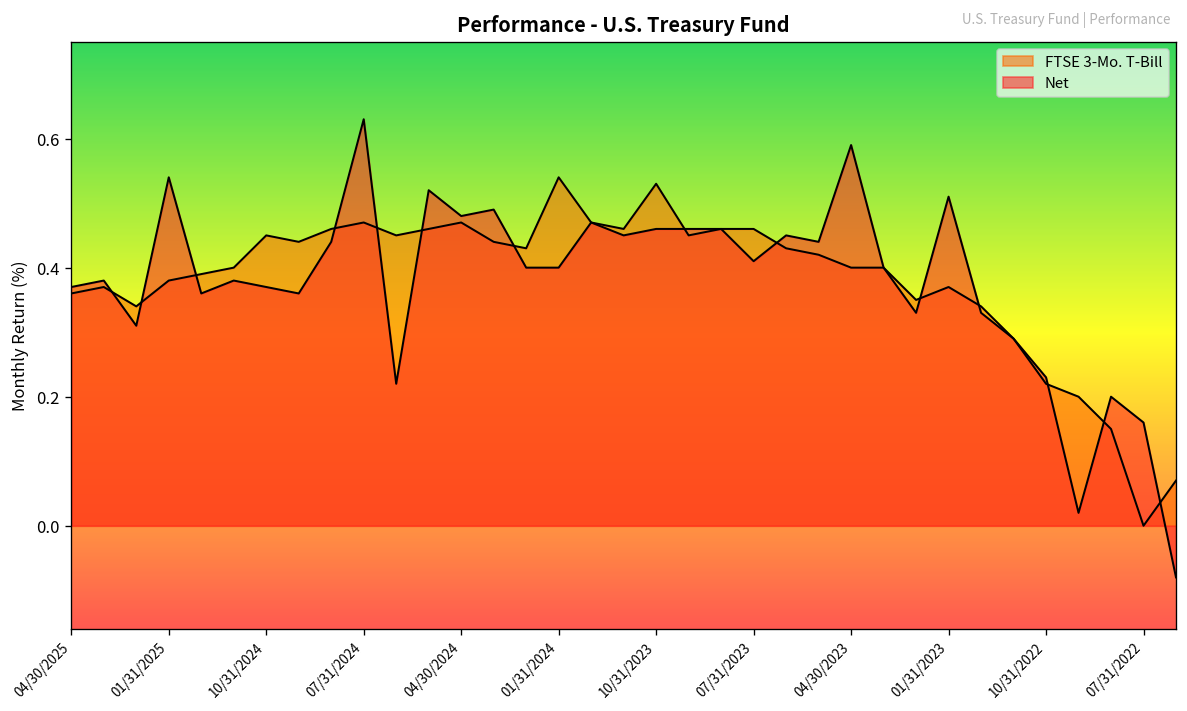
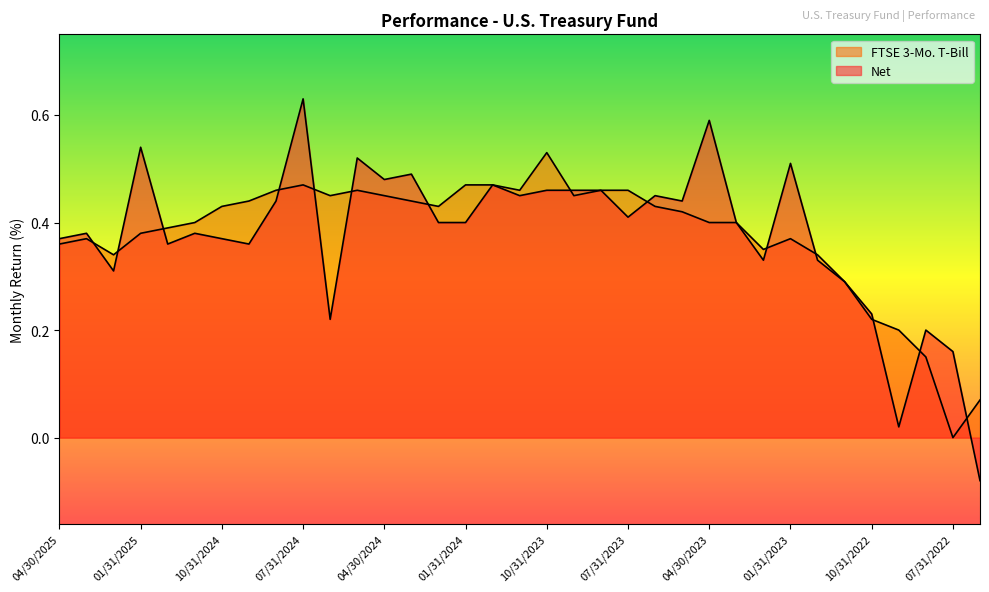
FTSE 3-Mo. T-Bill, 10/31/2024: 0.45 -> 0.43
FTSE 3-Mo. T-Bill, 04/30/2024: 0.47 -> 0.45
FTSE 3-Mo. T-Bill, 01/31/2024: 0.54 -> 0.47
